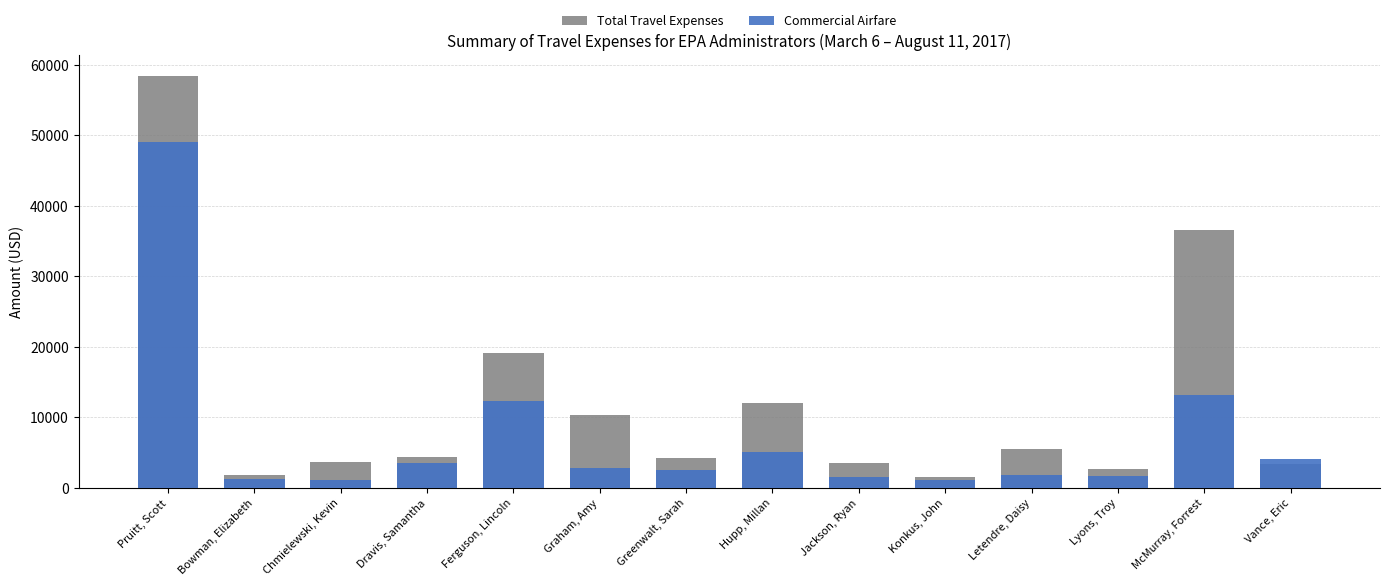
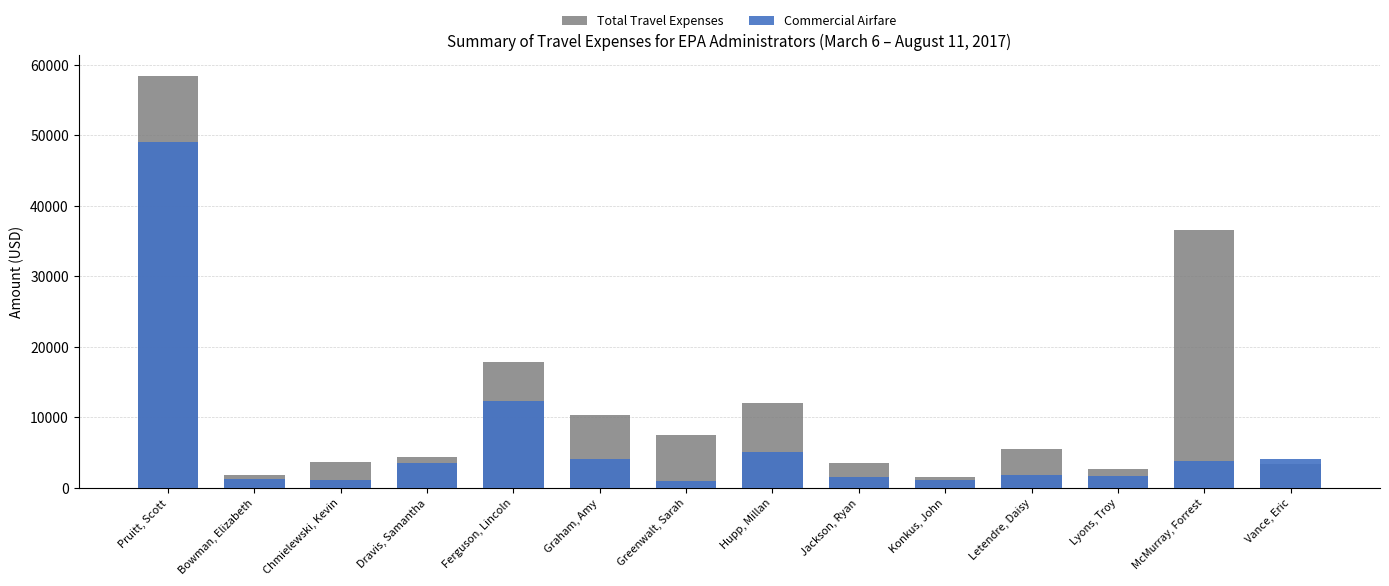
Total Travel Expenses, Ferguson, Lincoln: 19000 -> 18000
Commercial Airfare, Graham, Amy: 3000 -> 4000
Total Travel Expenses, Greenwalt, Sarah: 4000 -> 7000
Commercial Airfare, Greenwalt, Sarah: 2000 -> 1000
Commercial Airfare, McMurray, Forrest: 13000 -> 4000
